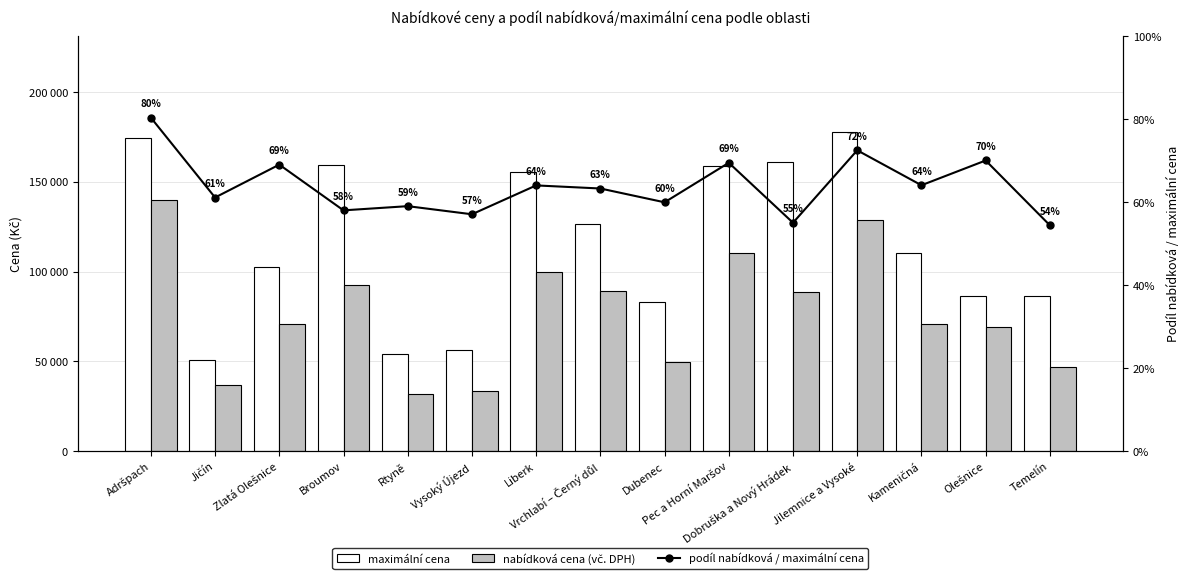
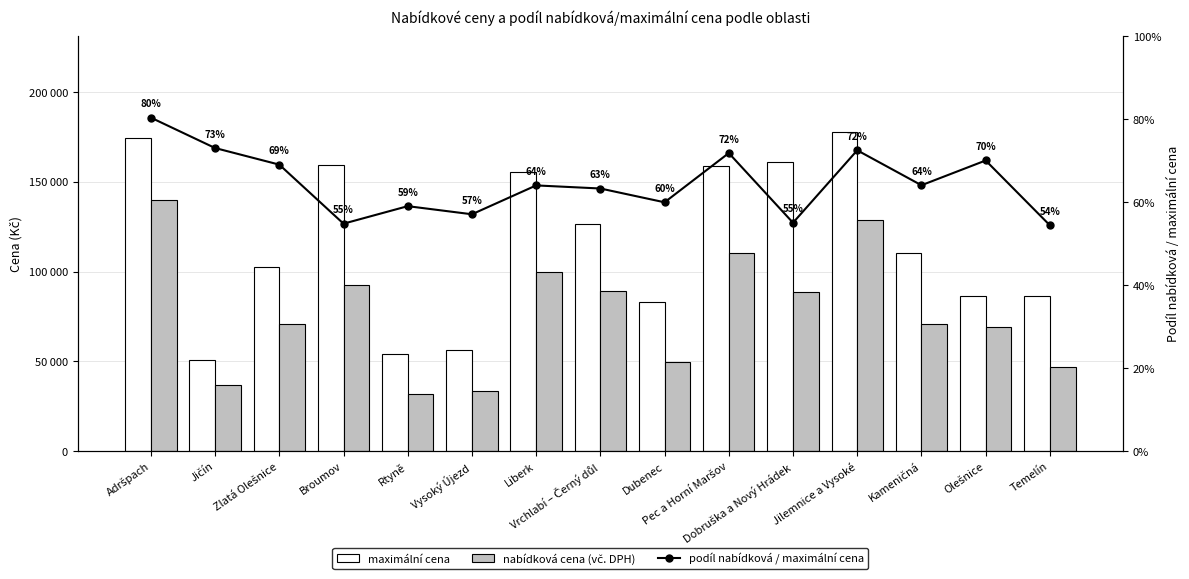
podíl nabídková / maximální cena, Jičín: 61% -> 73%
podíl nabídková / maximální cena, Broumov: 58% -> 55%
podíl nabídková / maximální cena, Pec a Horní Maršov: 69% -> 72%
